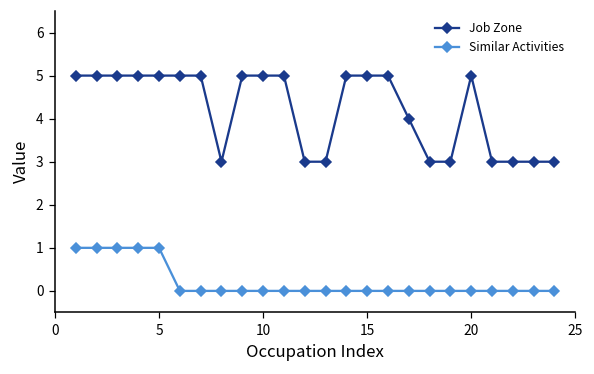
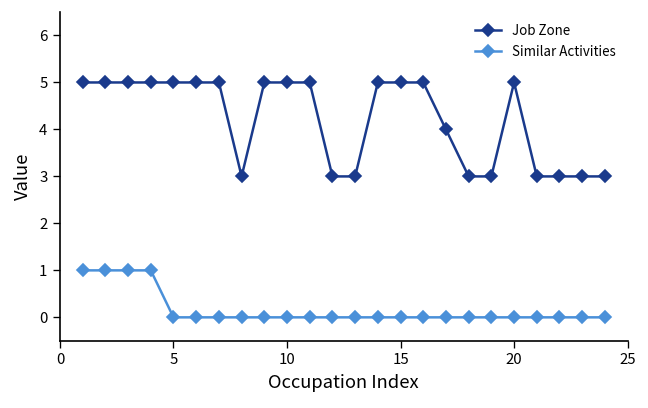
Similar Activities, 5: 1 -> 0
